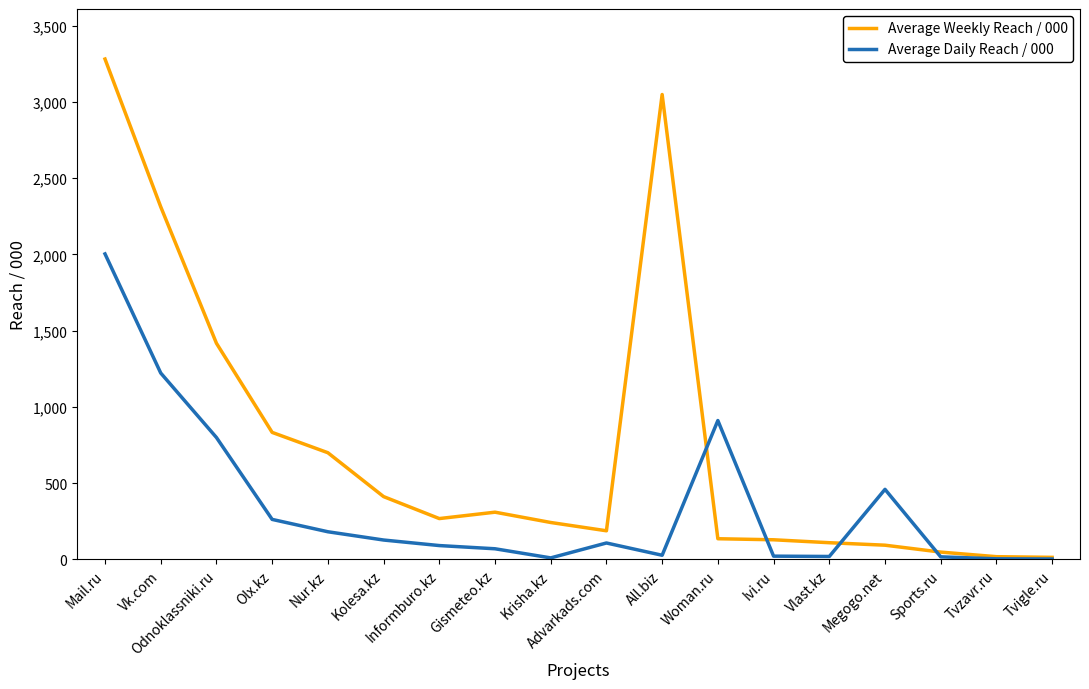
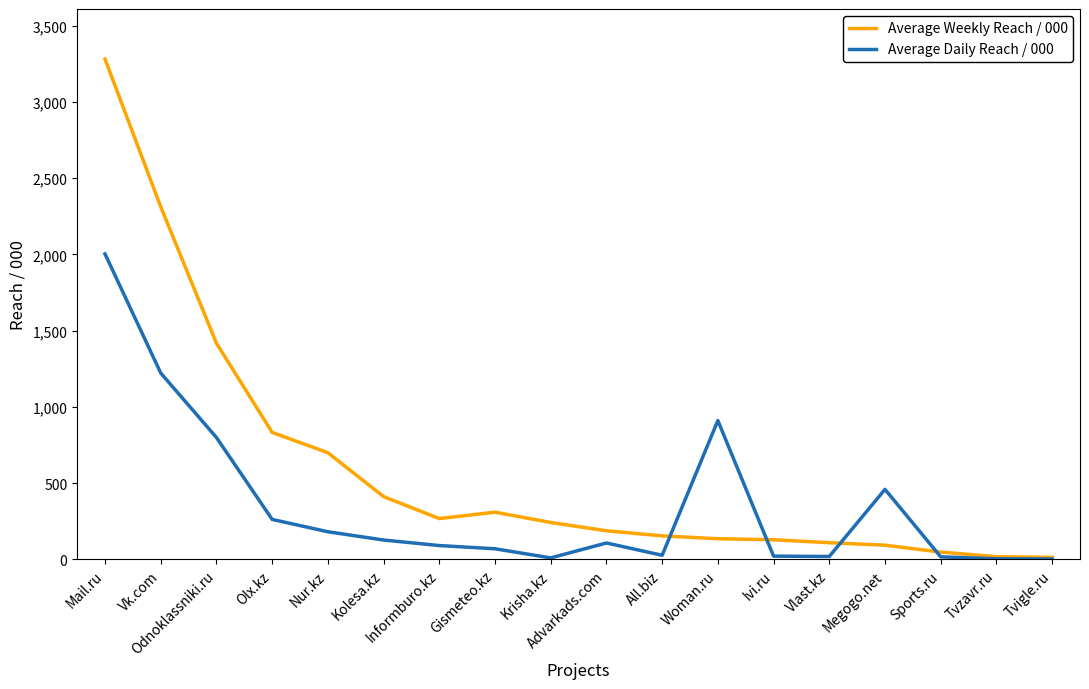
Average Weekly Reach / 000, All.biz: 3,050 -> 150
